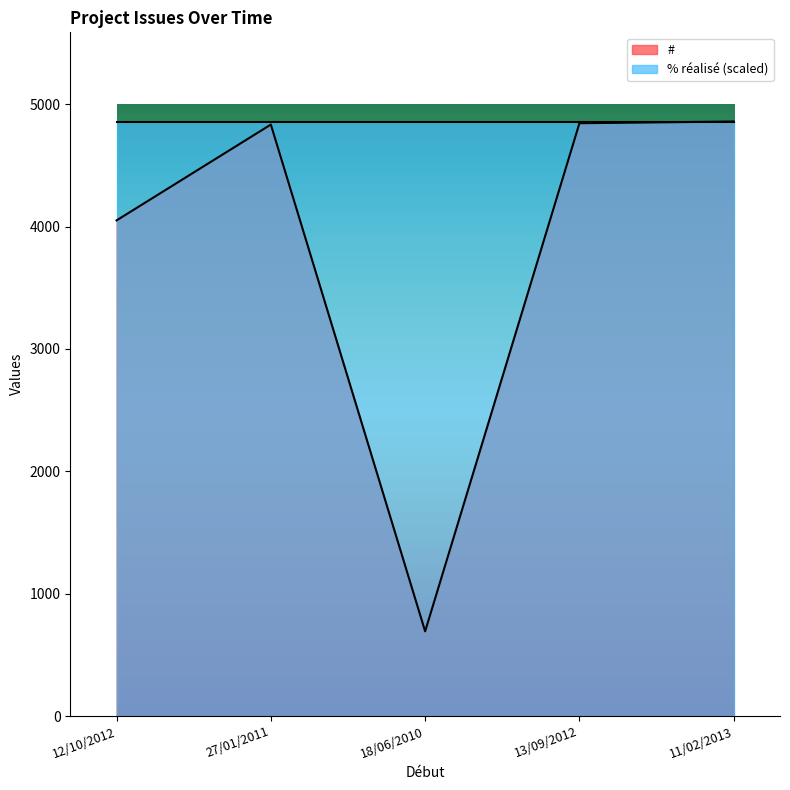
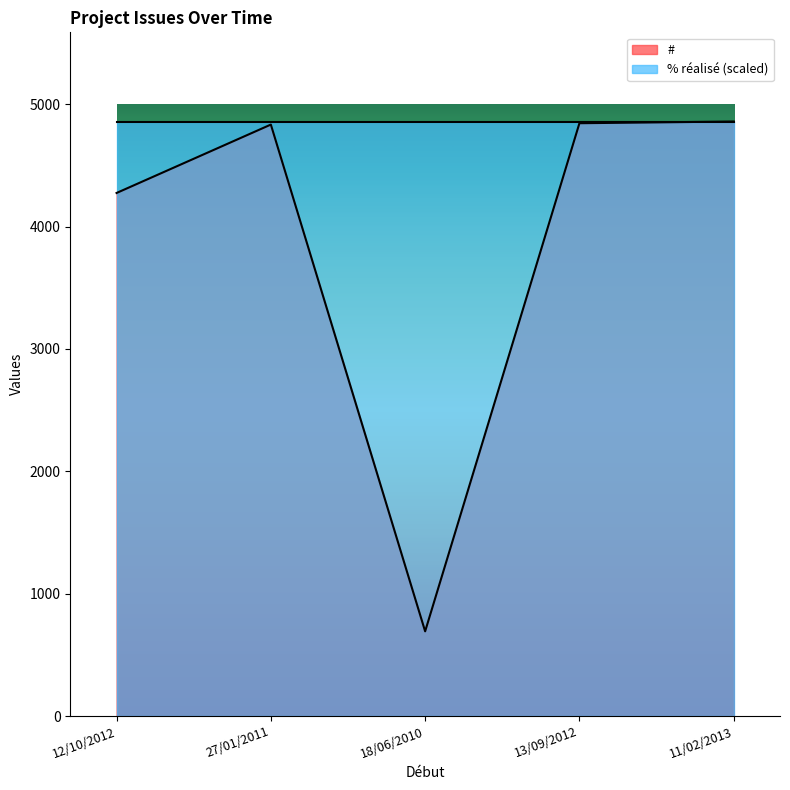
#, 12/10/2012: 4050 -> 4270
